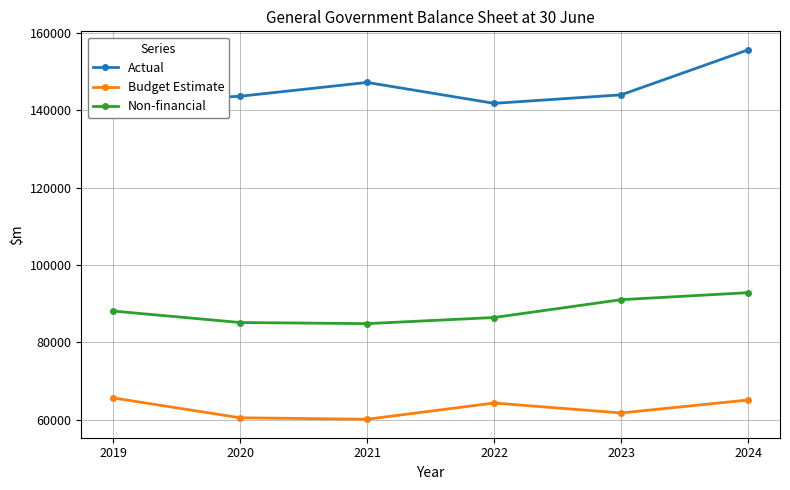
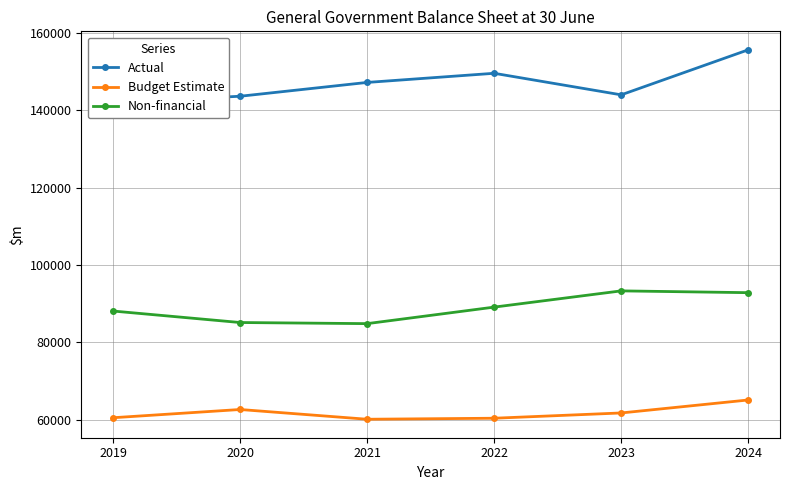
Budget Estimate, 2019: 66000 -> 61000
Budget Estimate, 2020: 61000 -> 63000
Actual, 2022: 142000 -> 150000
Budget Estimate, 2022: 64000 -> 60000
Non-financial, 2022: 86000 -> 89000
Non-financial, 2023: 91000 -> 93000
